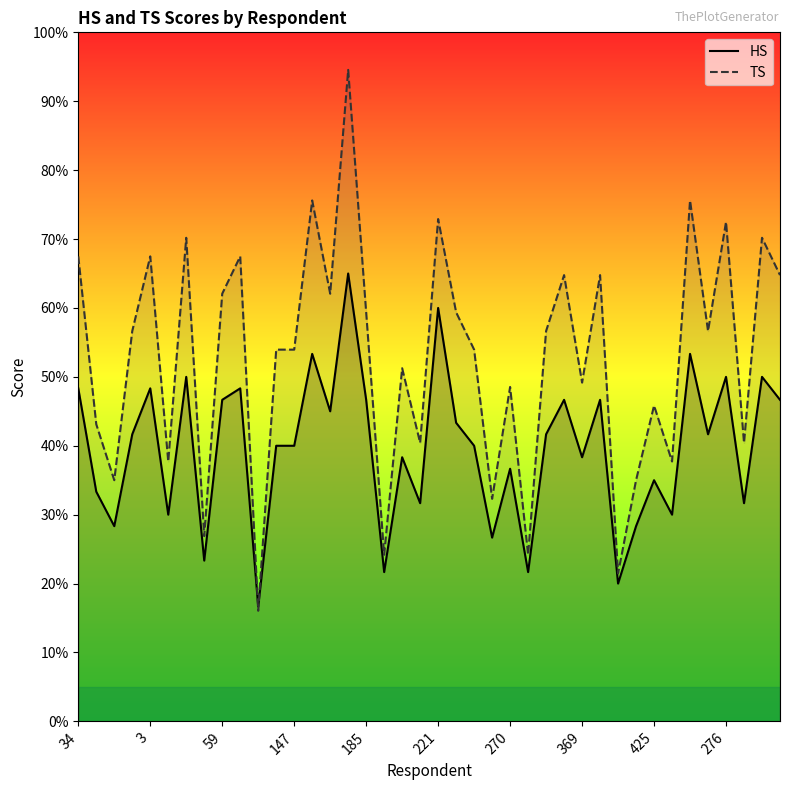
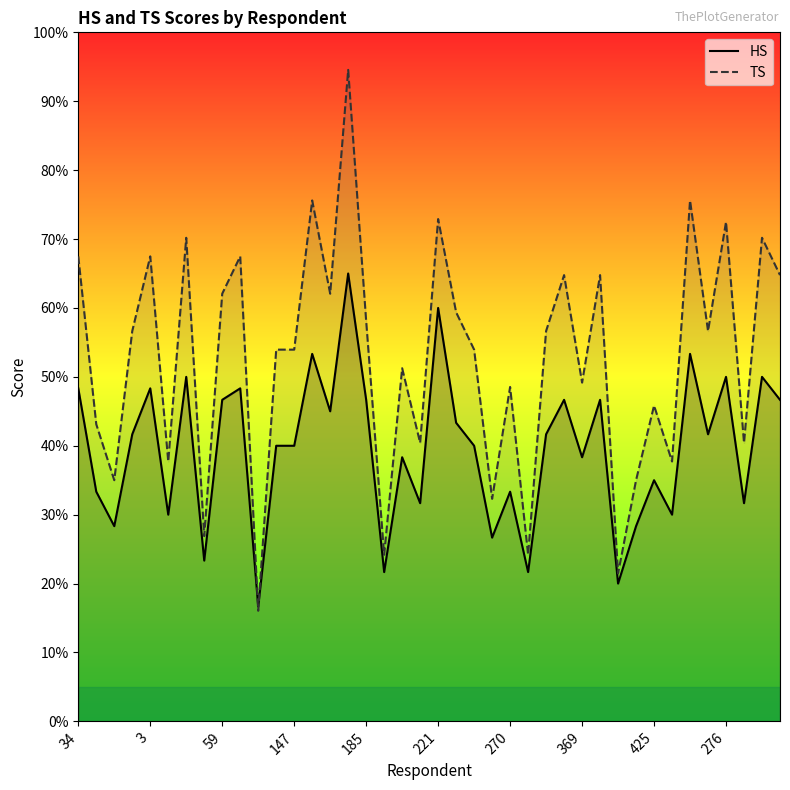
TS, 185: 59% -> 58%
HS, 270: 37% -> 33%
